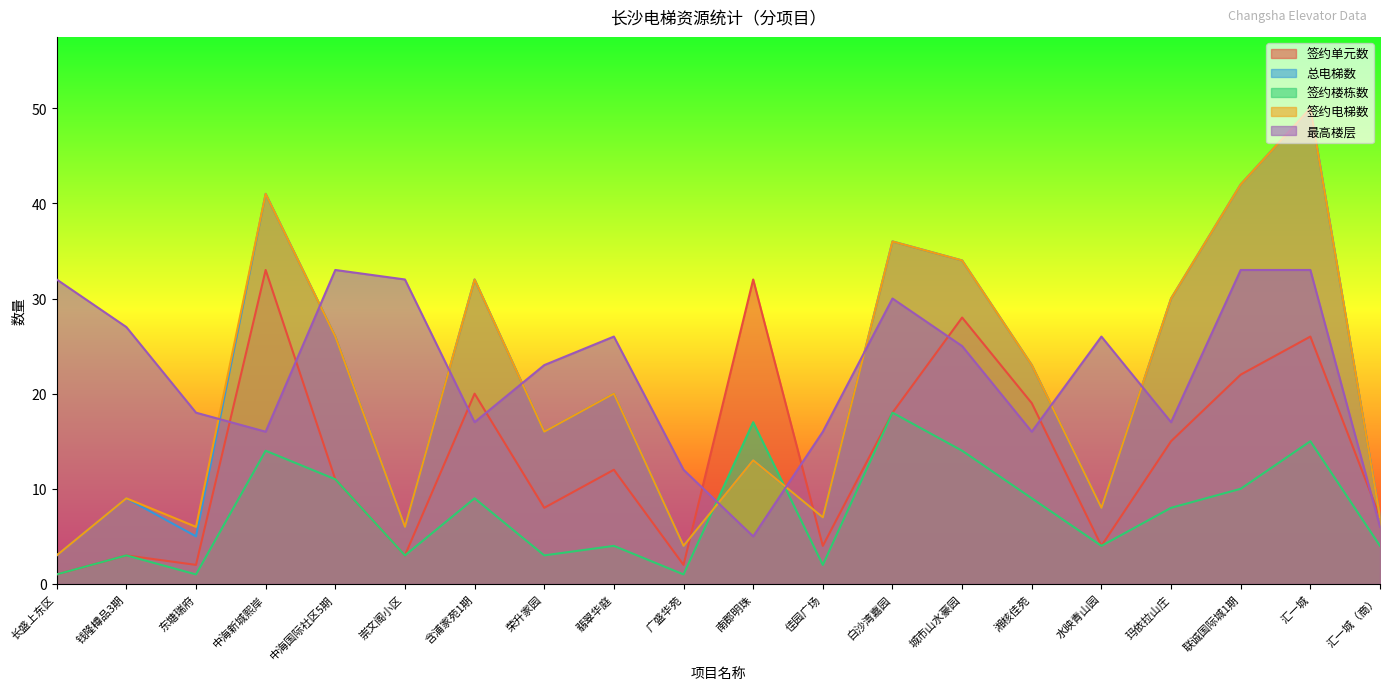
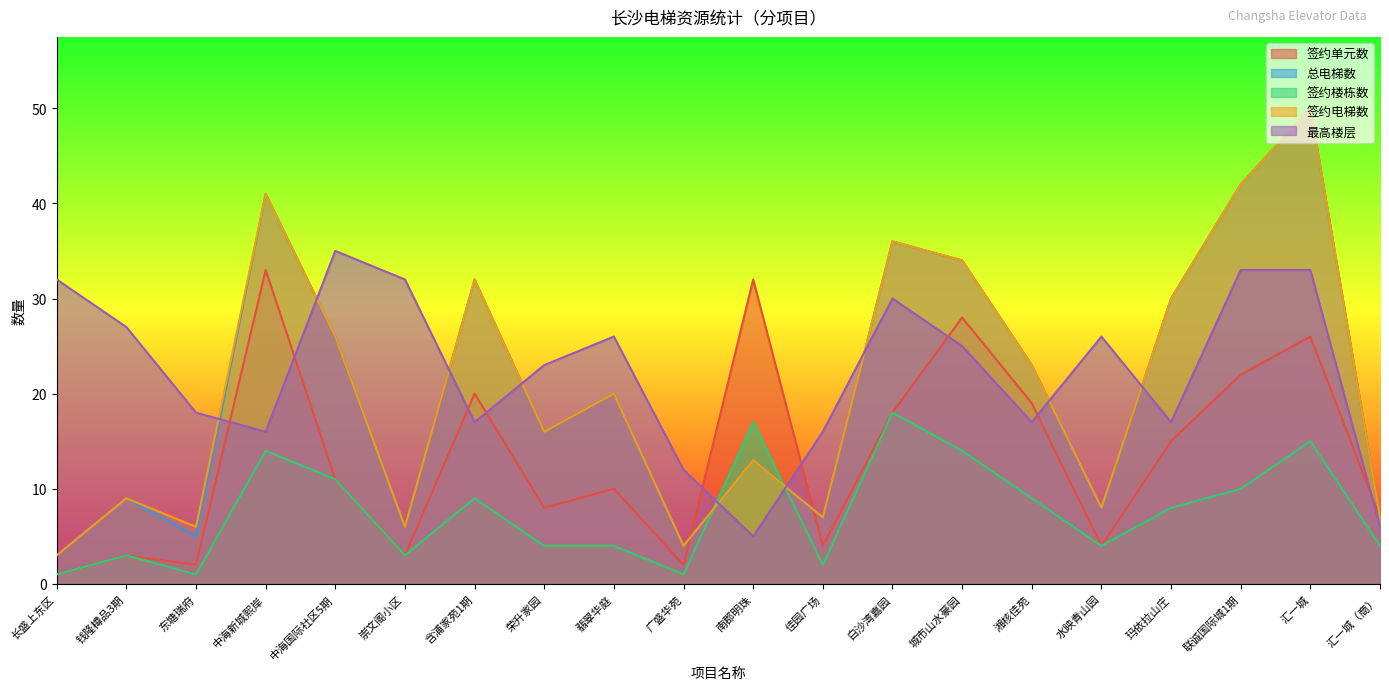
最高楼层, 中海国际社区5期: 33 -> 35
签约楼栋数, 荣升家园: 3 -> 4
签约单元数, 翡翠华庭: 12 -> 10
最高楼层, 湘核佳苑: 16 -> 17
